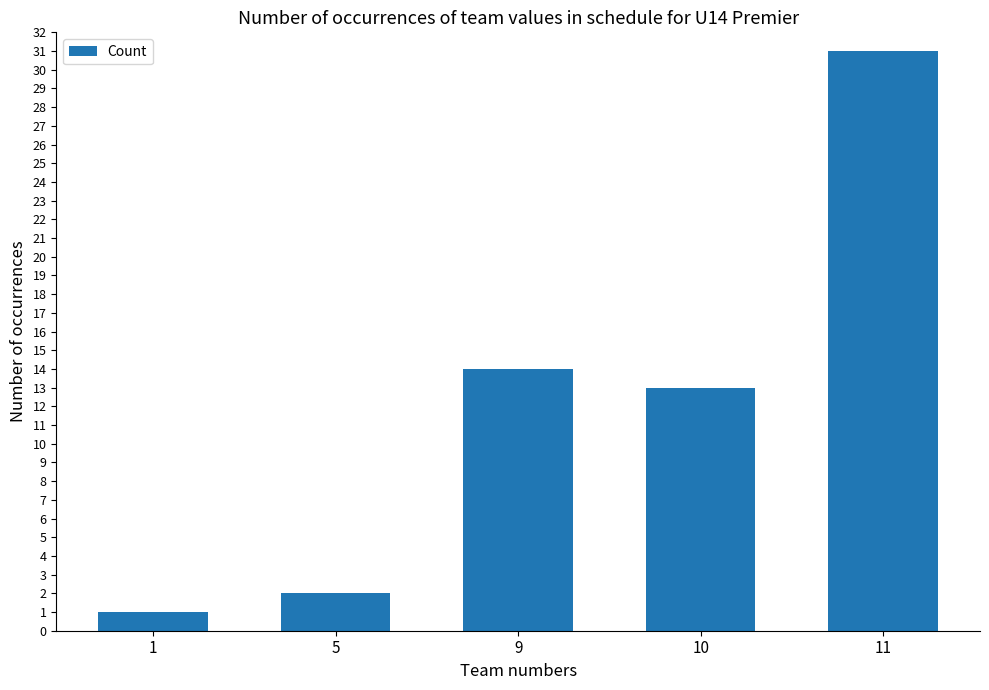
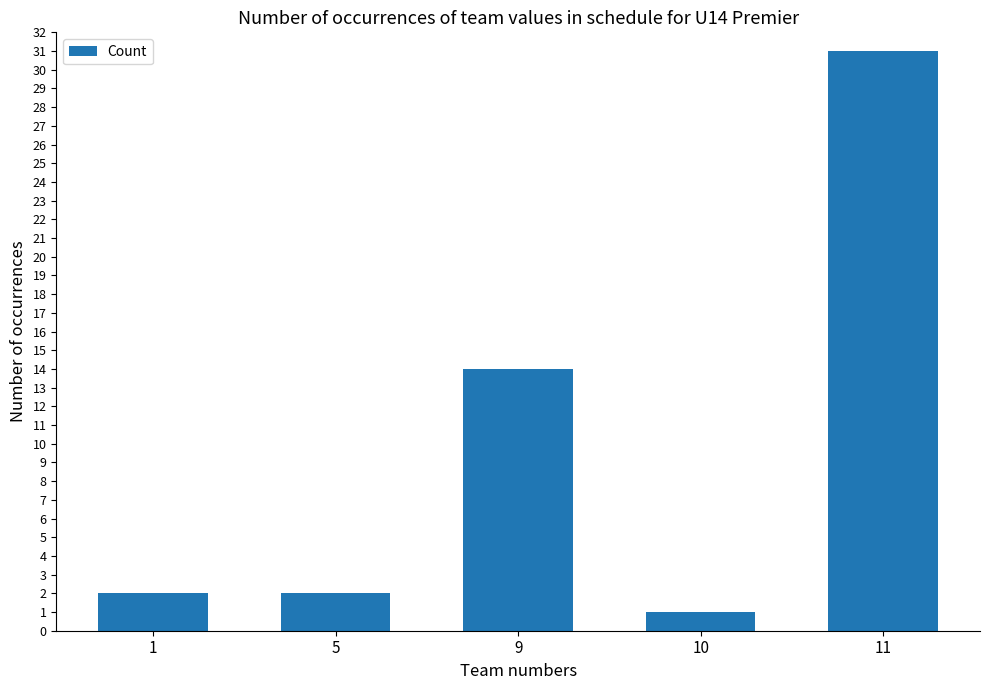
1: 1 -> 2
10: 13 -> 1
